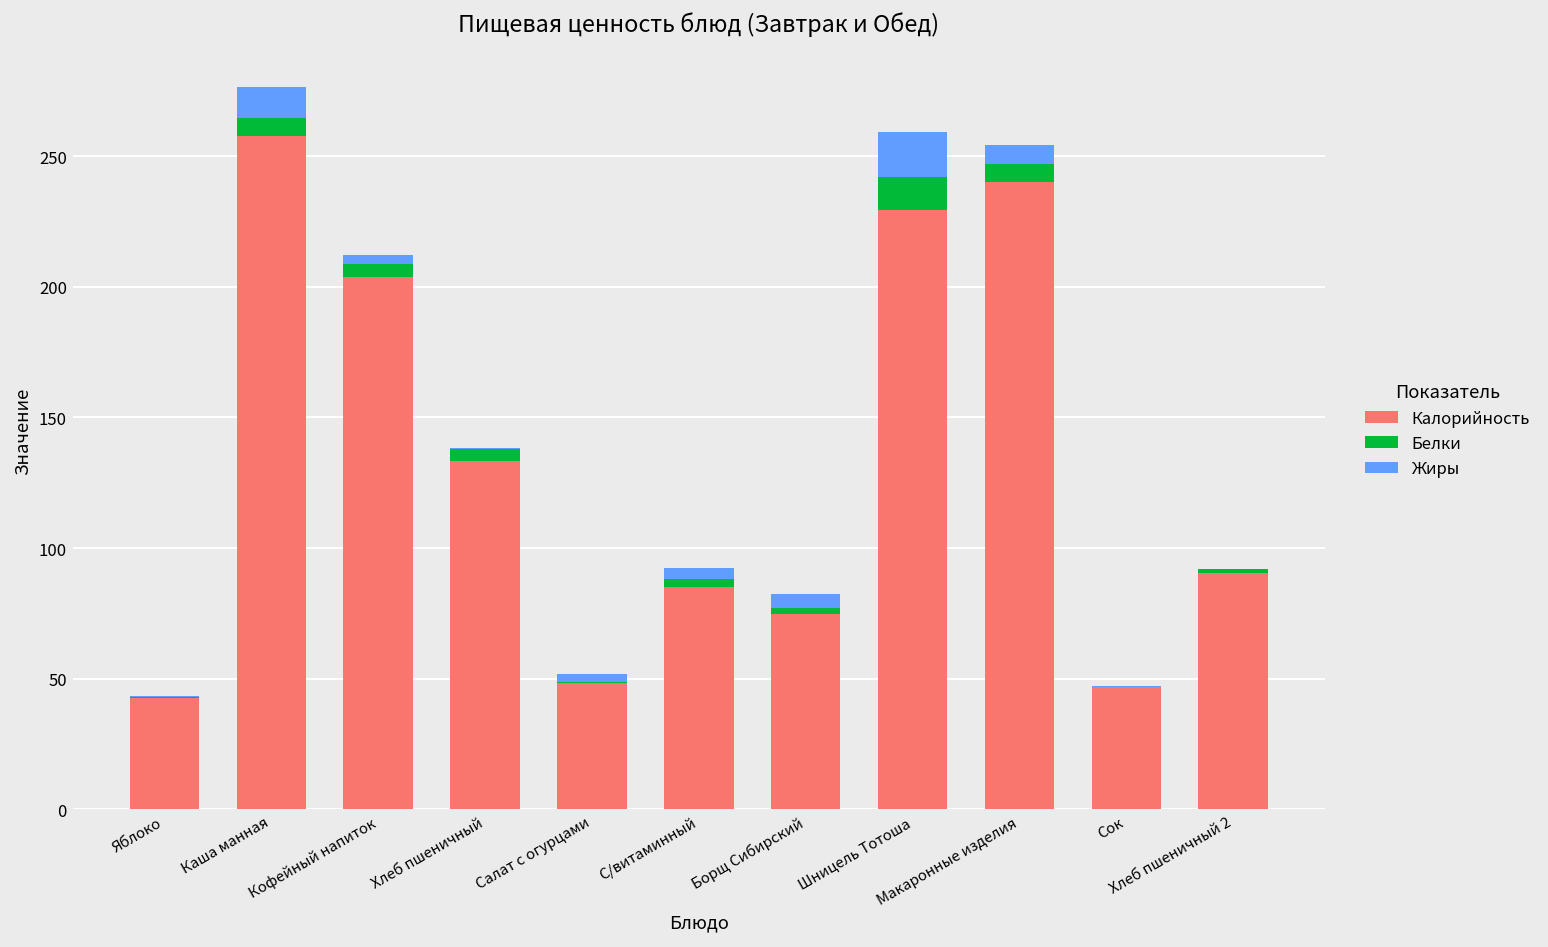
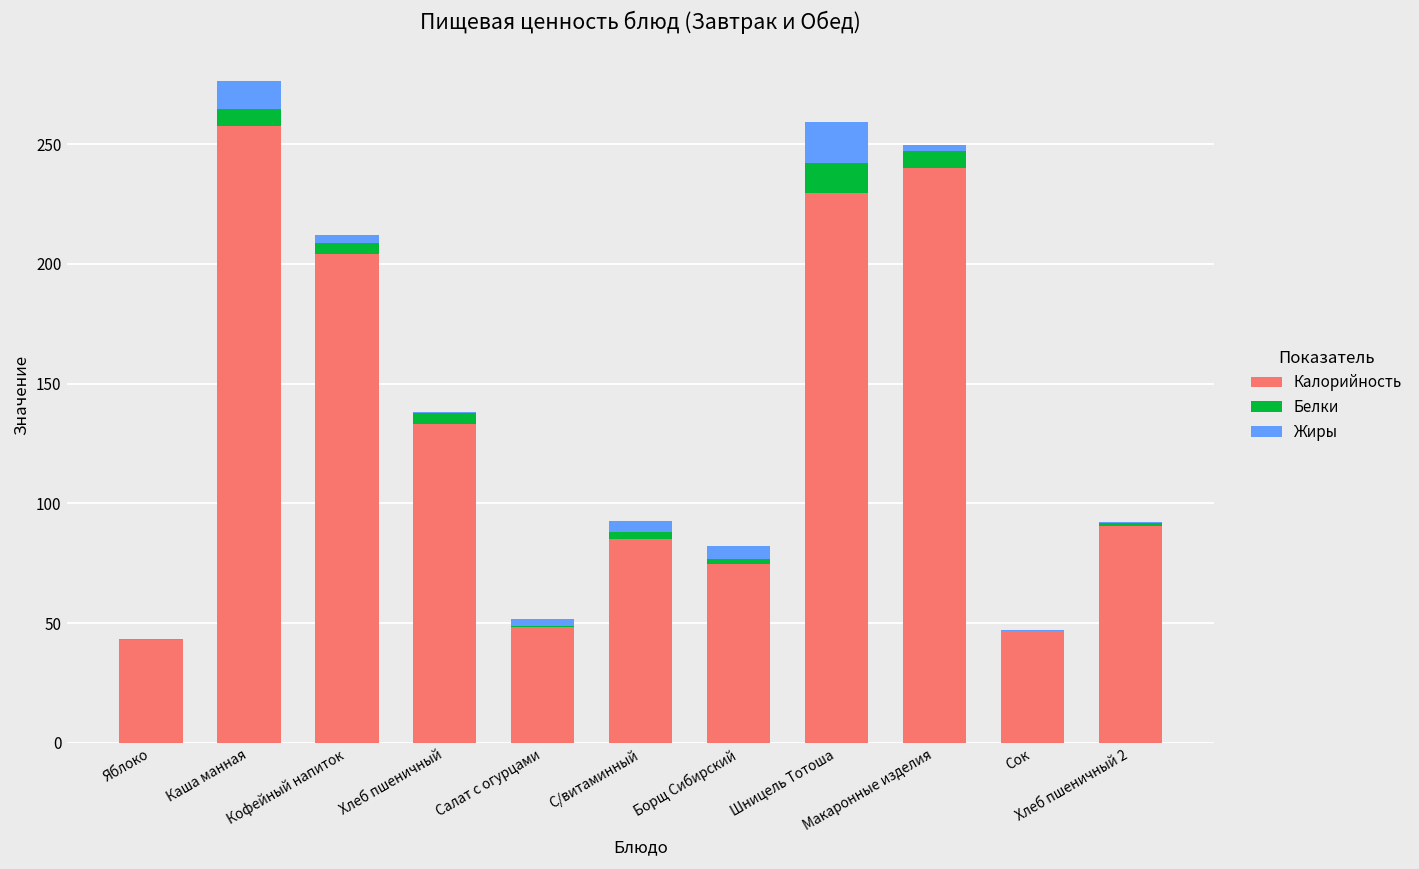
Жиры, Макаронные изделия: 7 -> 3
